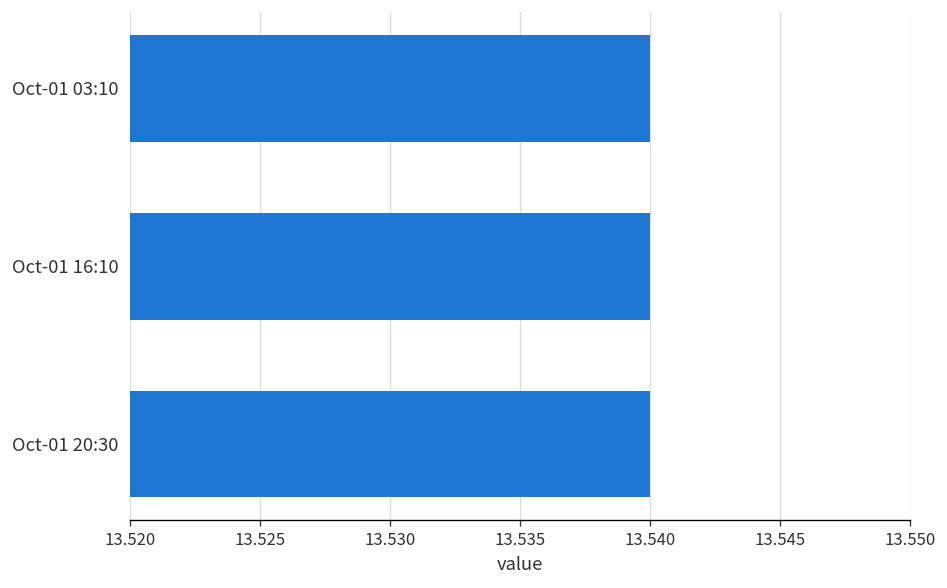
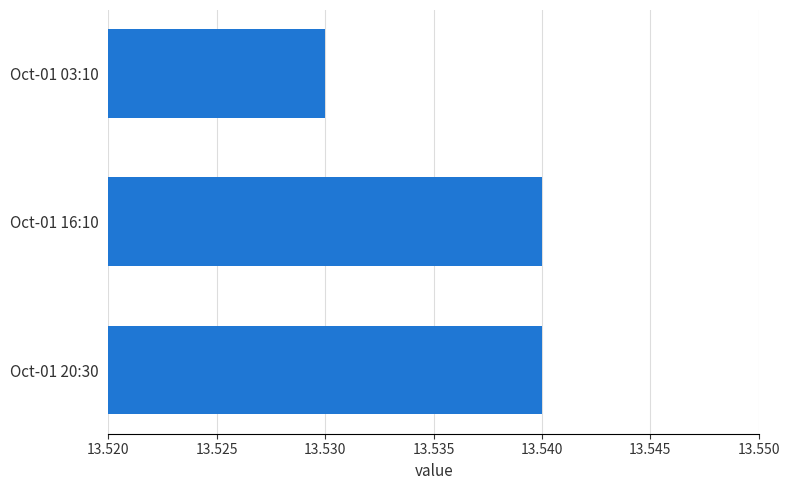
Oct-01 03:10: 13.54 -> 13.53
